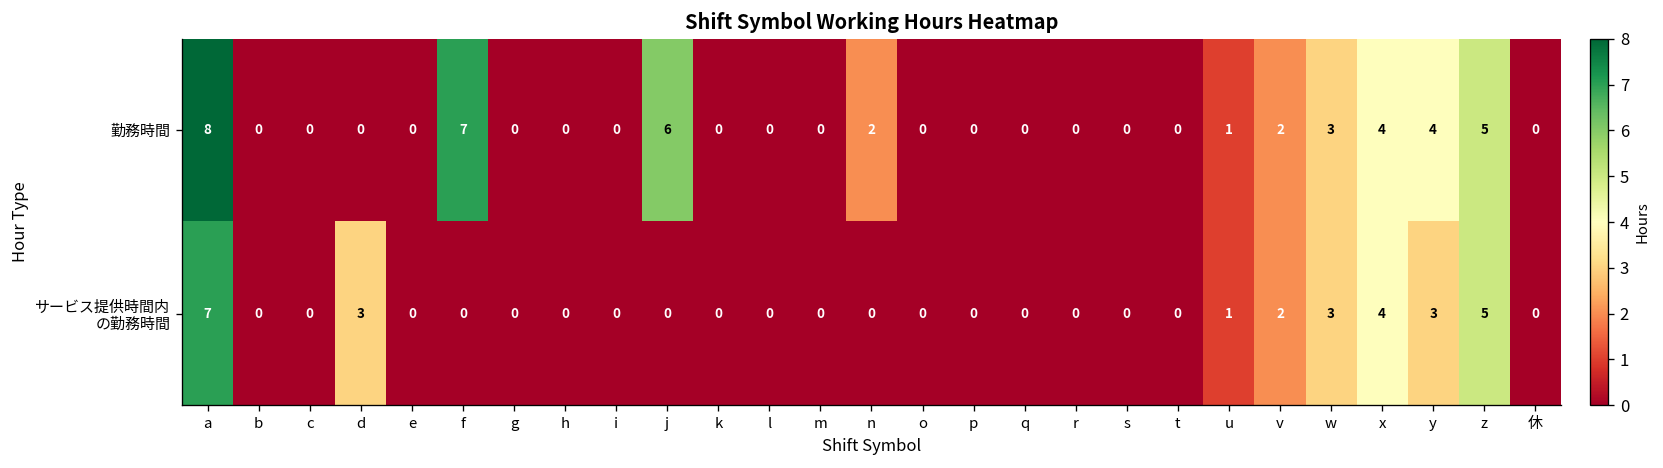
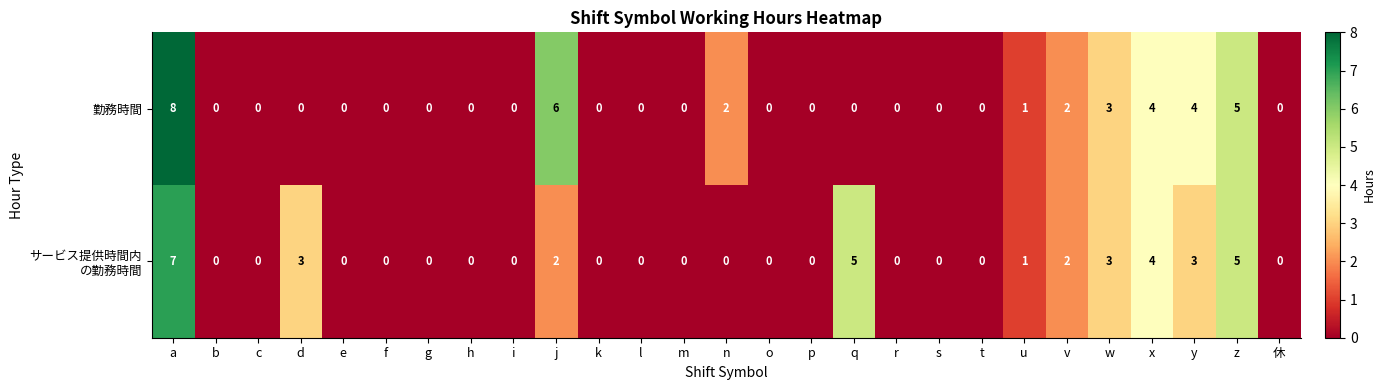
勤務時間, f: 7 -> 0
サービス提供時間内 の勤務時間, j: 0 -> 2
サービス提供時間内 の勤務時間, q: 0 -> 5
